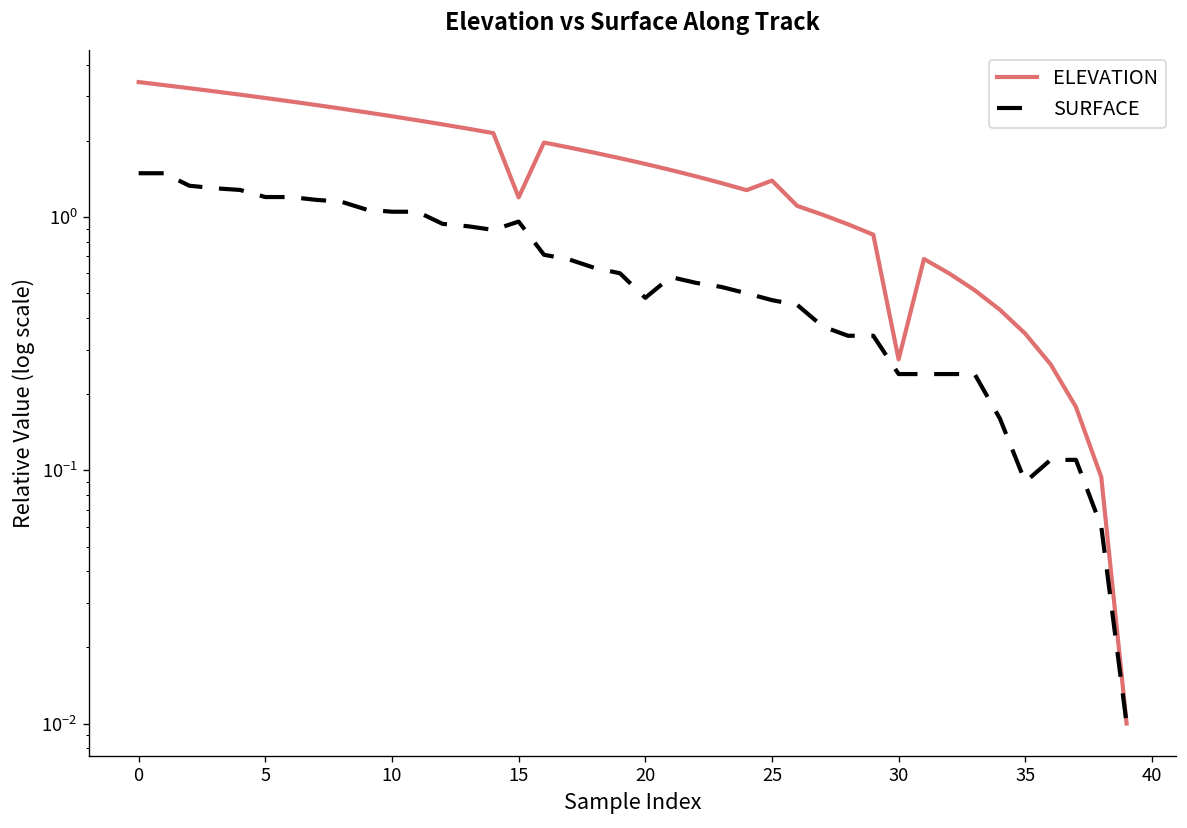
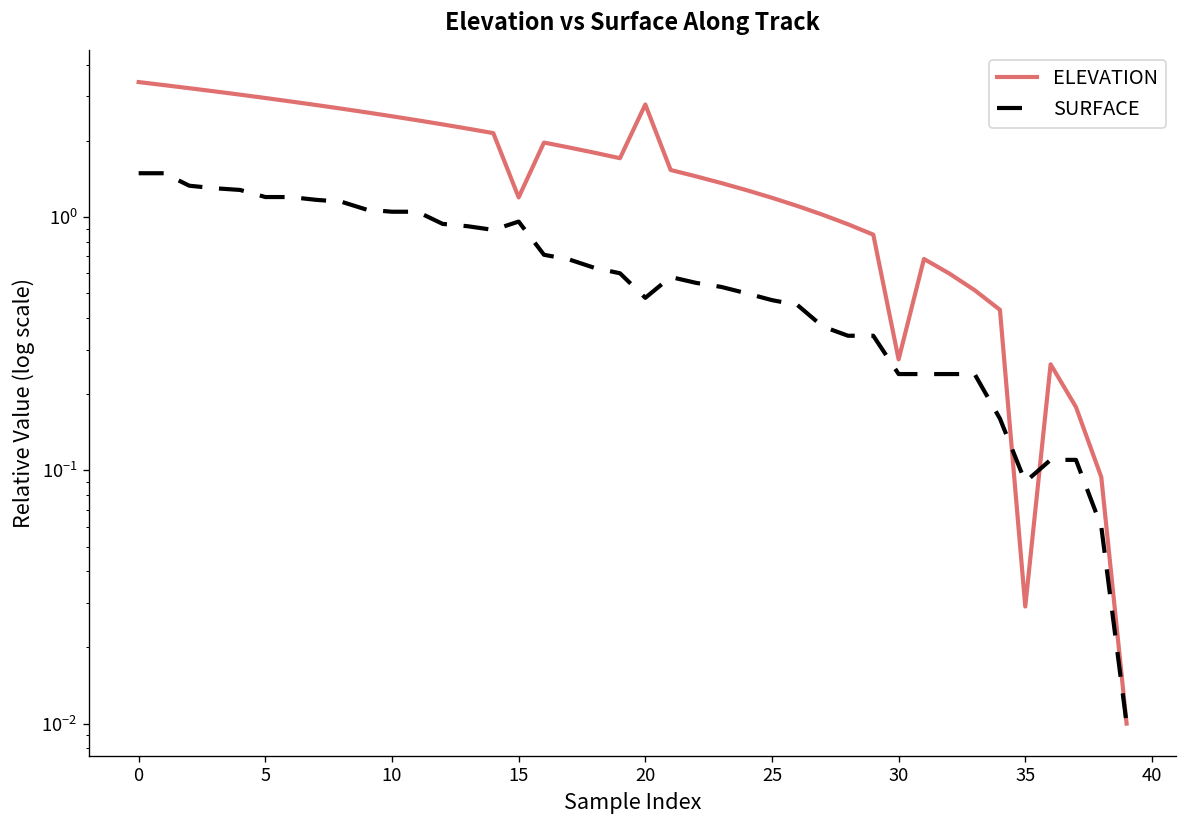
ELEVATION, 20: 1.6 -> 2.8
ELEVATION, 25: 1.4 -> 1.2
ELEVATION, 35: 0.35 -> 0.029
